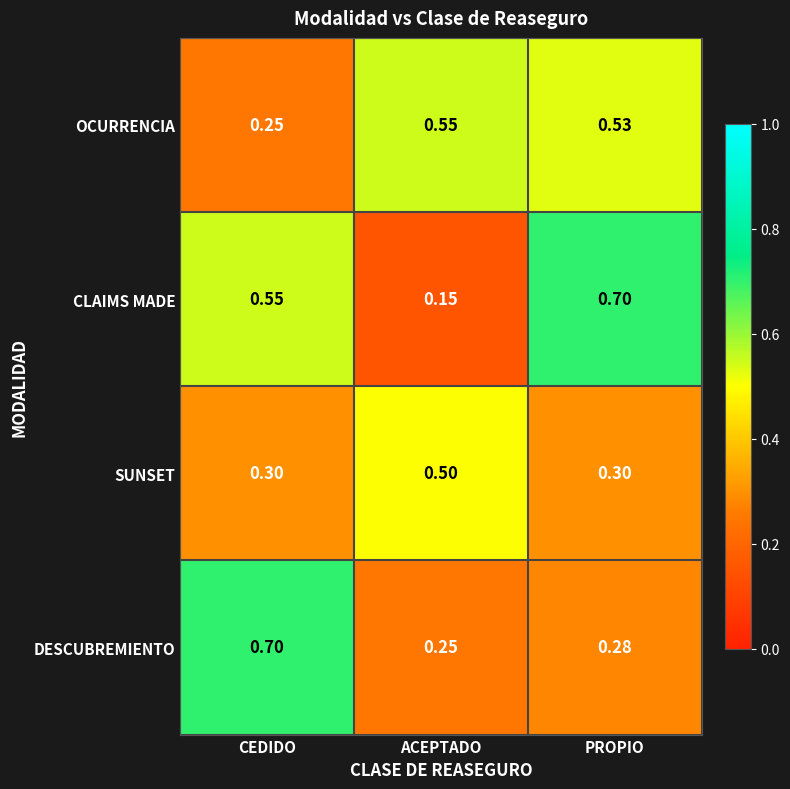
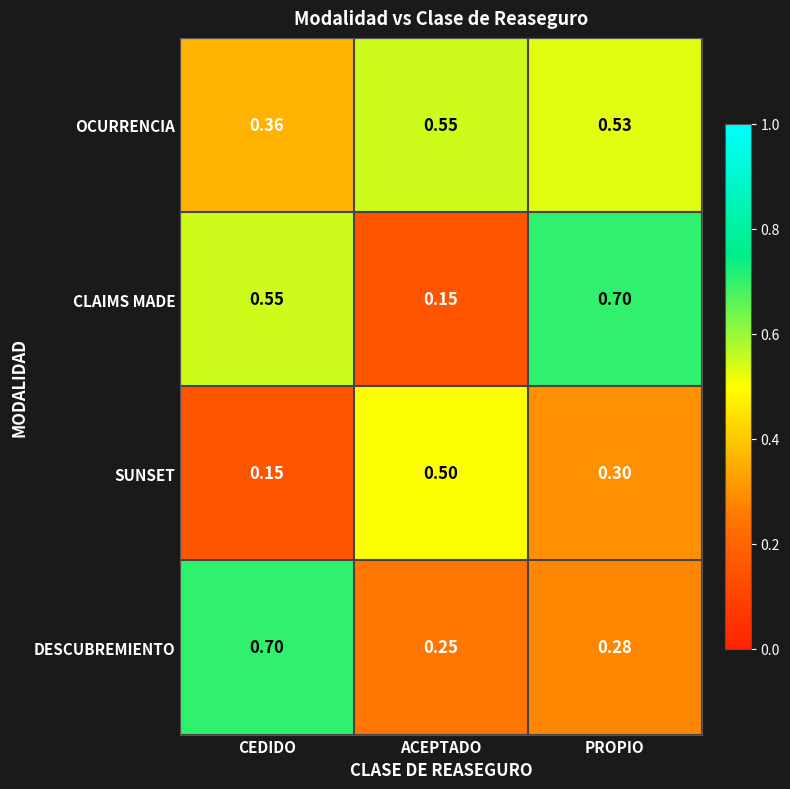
OCURRENCIA, CEDIDO: 0.25 -> 0.36
SUNSET, CEDIDO: 0.30 -> 0.15
